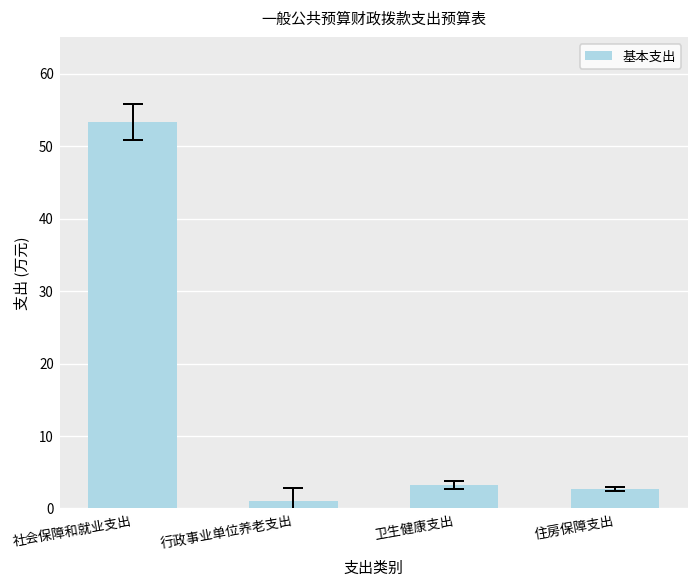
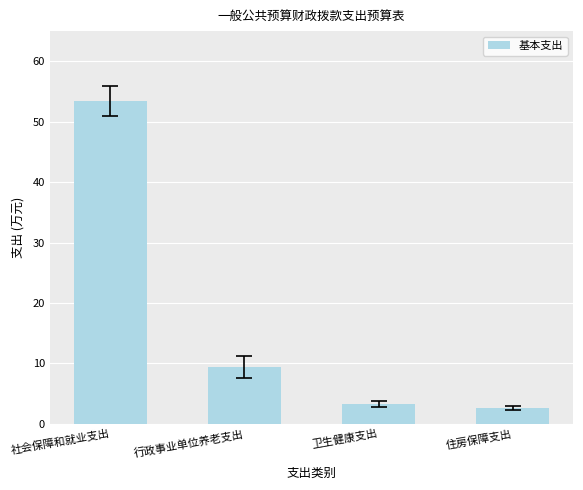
基本支出, 行政事业单位养老支出: 1 -> 9
